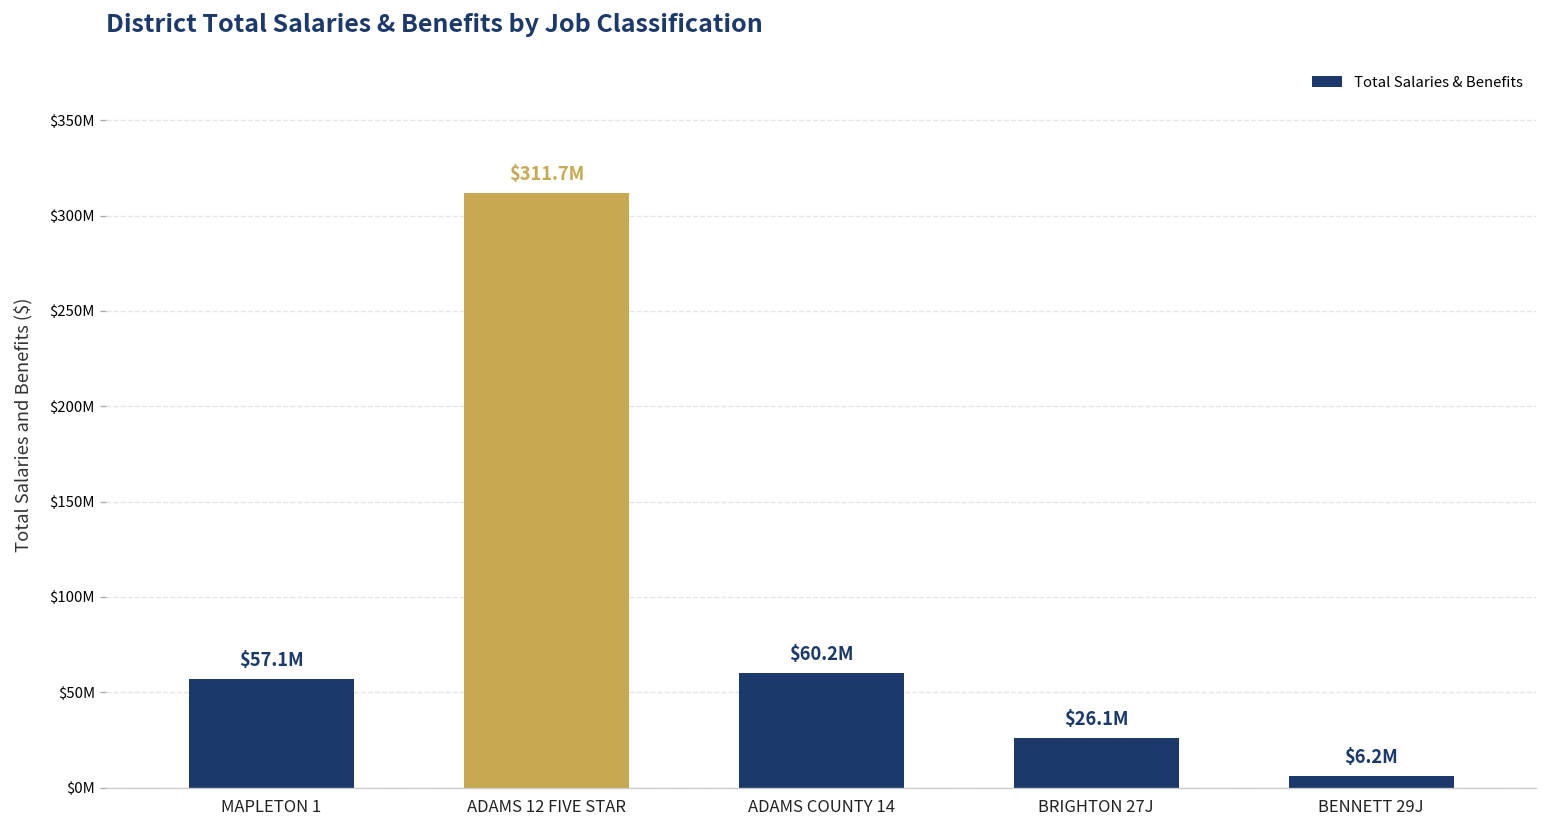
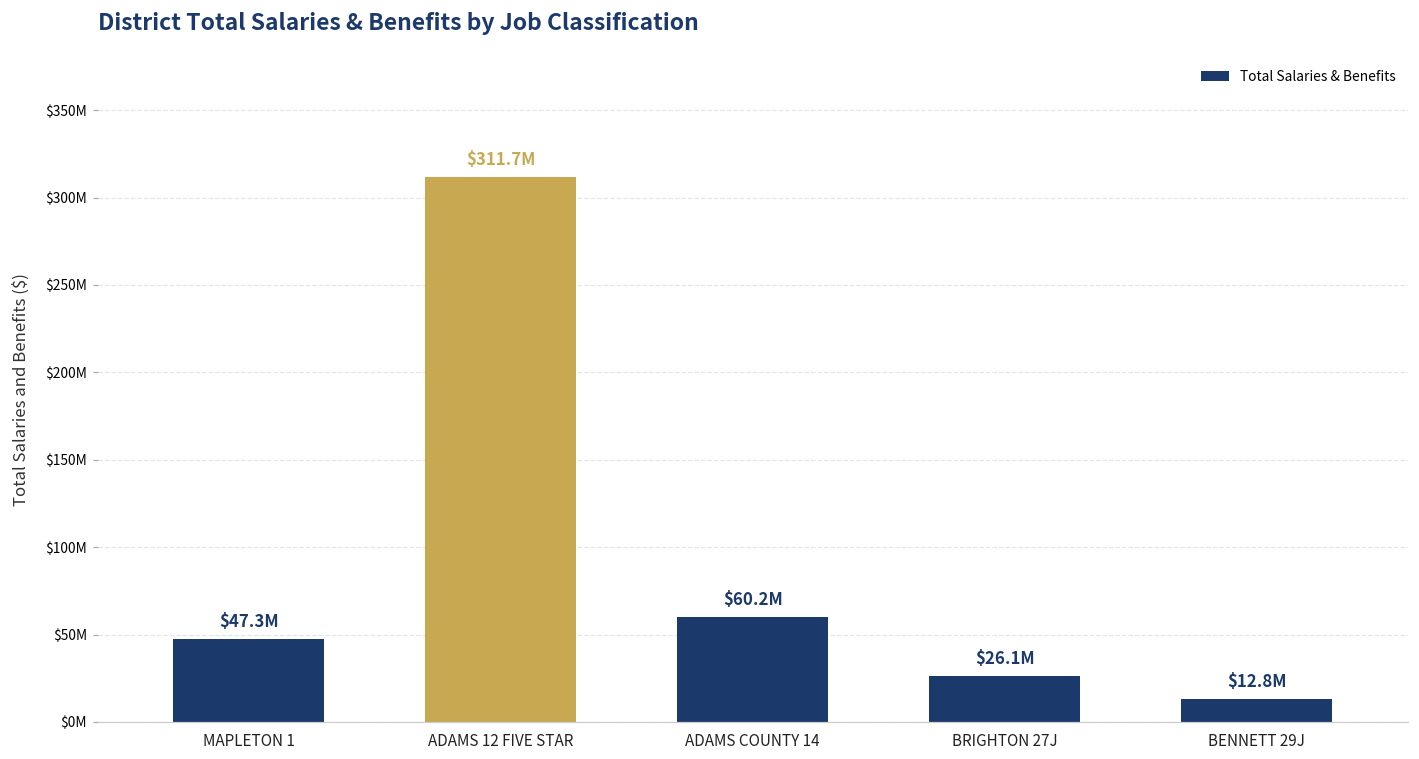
MAPLETON 1: $57.1M -> $47.3M
BENNETT 29J: $6.2M -> $12.8M
